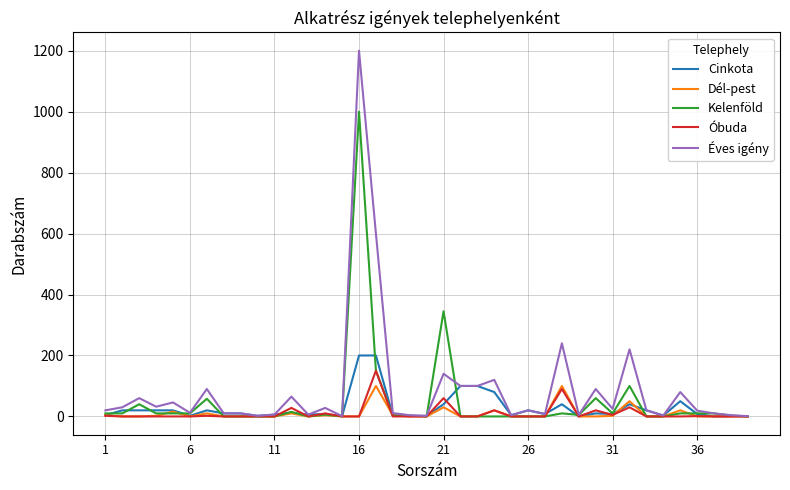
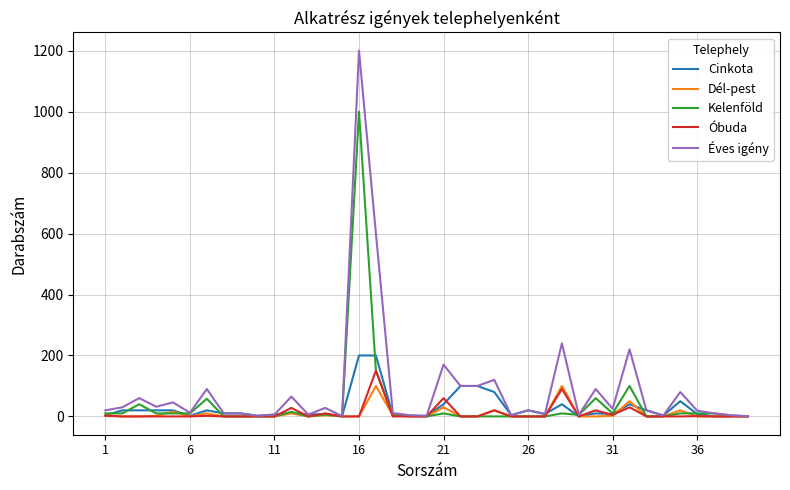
Kelenföld, 21: 350 -> 10
Éves igény, 21: 140 -> 170
